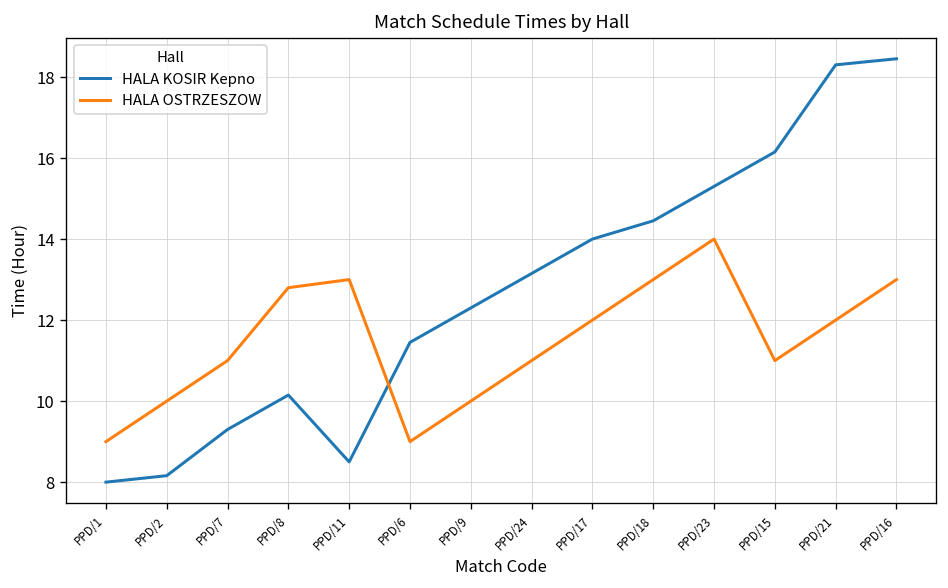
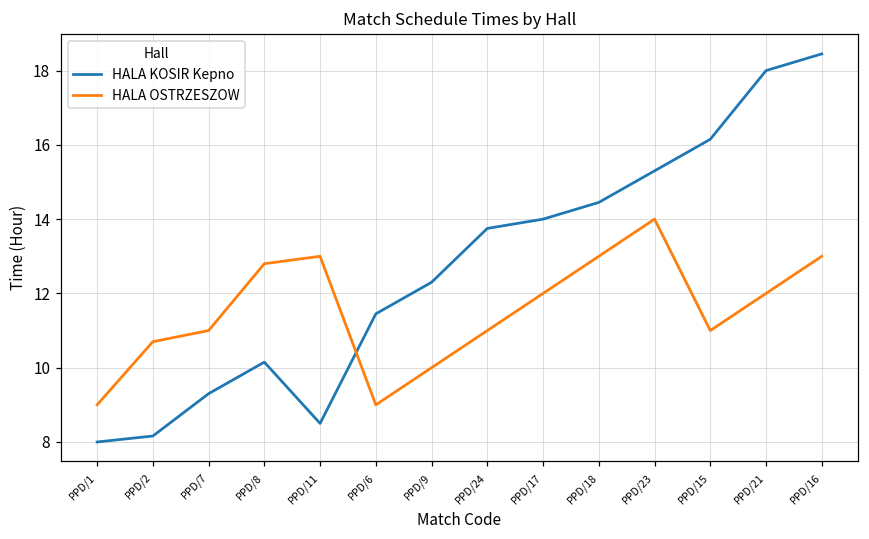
HALA OSTRZESZOW, PPD/2: 10.0 -> 10.7
HALA KOSIR Kepno, PPD/24: 13.2 -> 13.8
HALA KOSIR Kepno, PPD/21: 18.3 -> 18.0
